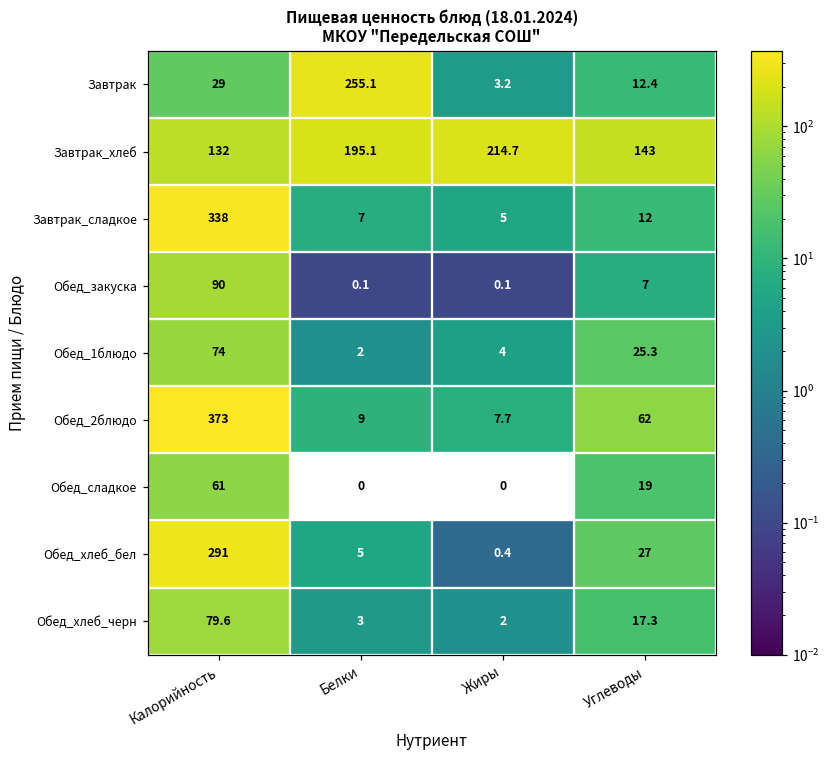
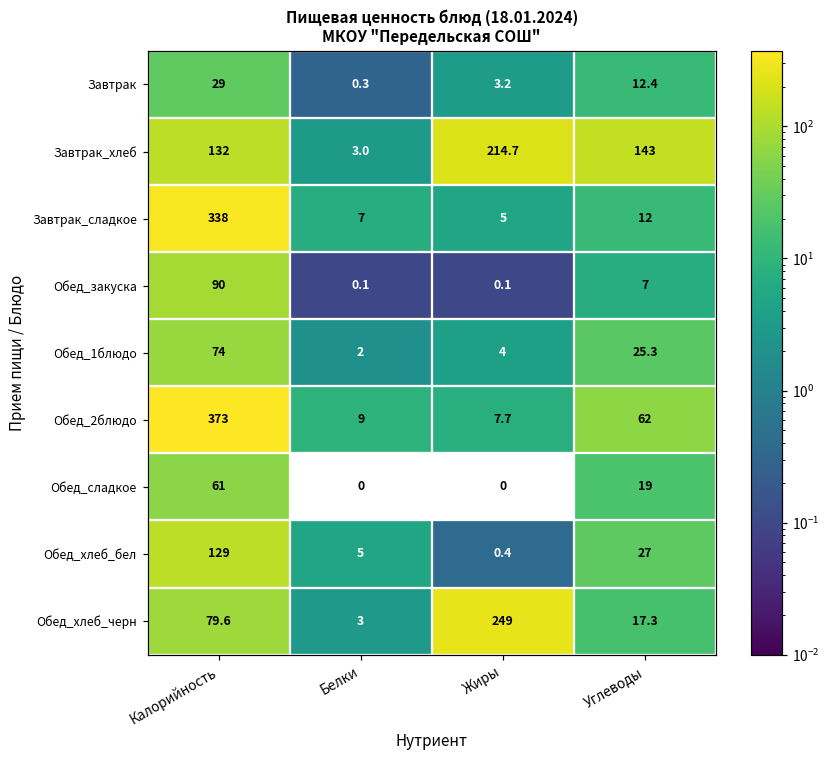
Завтрак, Белки: 255.1 -> 0.3
Завтрак_хлеб, Белки: 195.1 -> 3.0
Обед_хлеб_бел, Калорийность: 291 -> 129
Обед_хлеб_черн, Жиры: 2 -> 249
